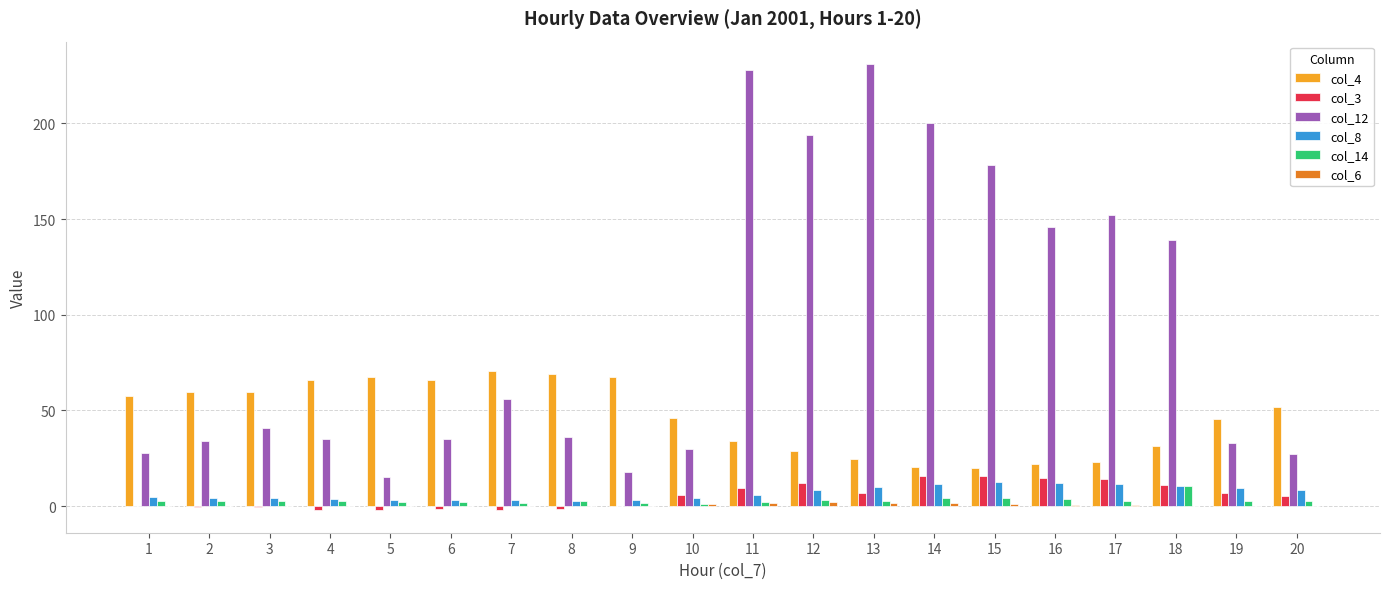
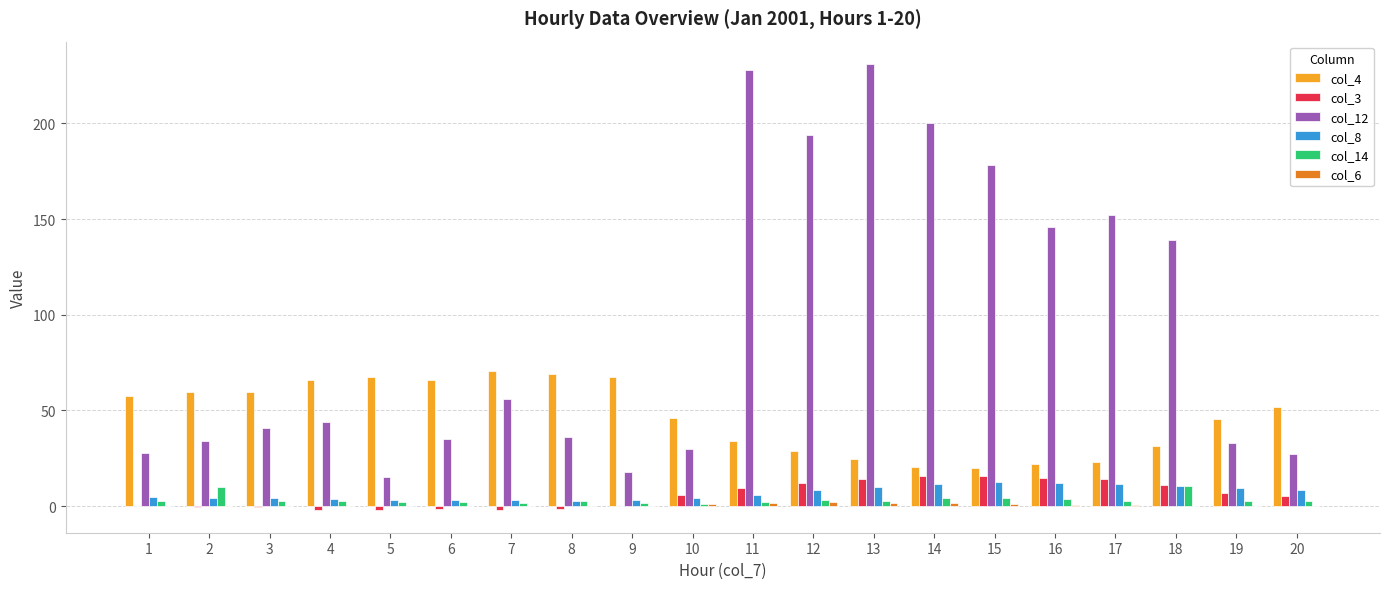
col_14, 2: 3 -> 10
col_12, 4: 35 -> 44
col_3, 13: 7 -> 14
